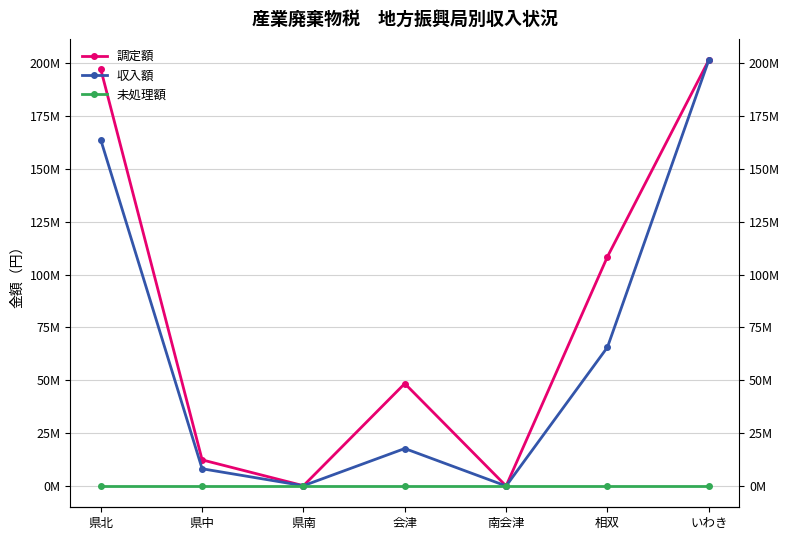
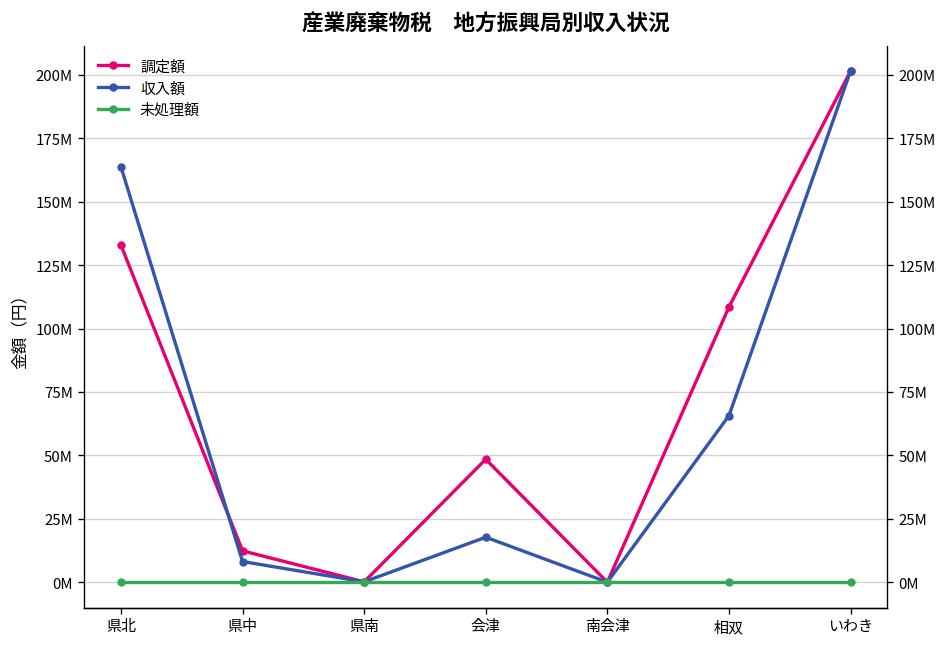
調定額, 県北: 197000000 -> 133000000
